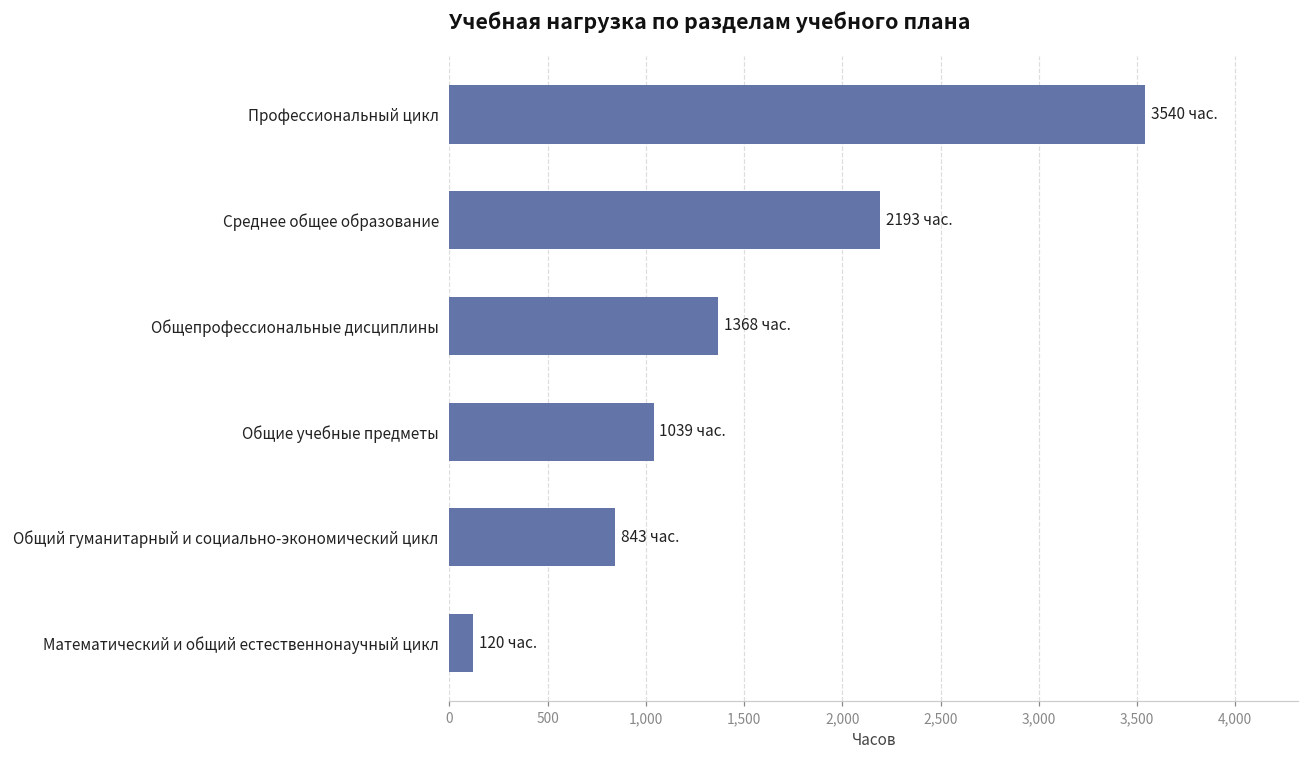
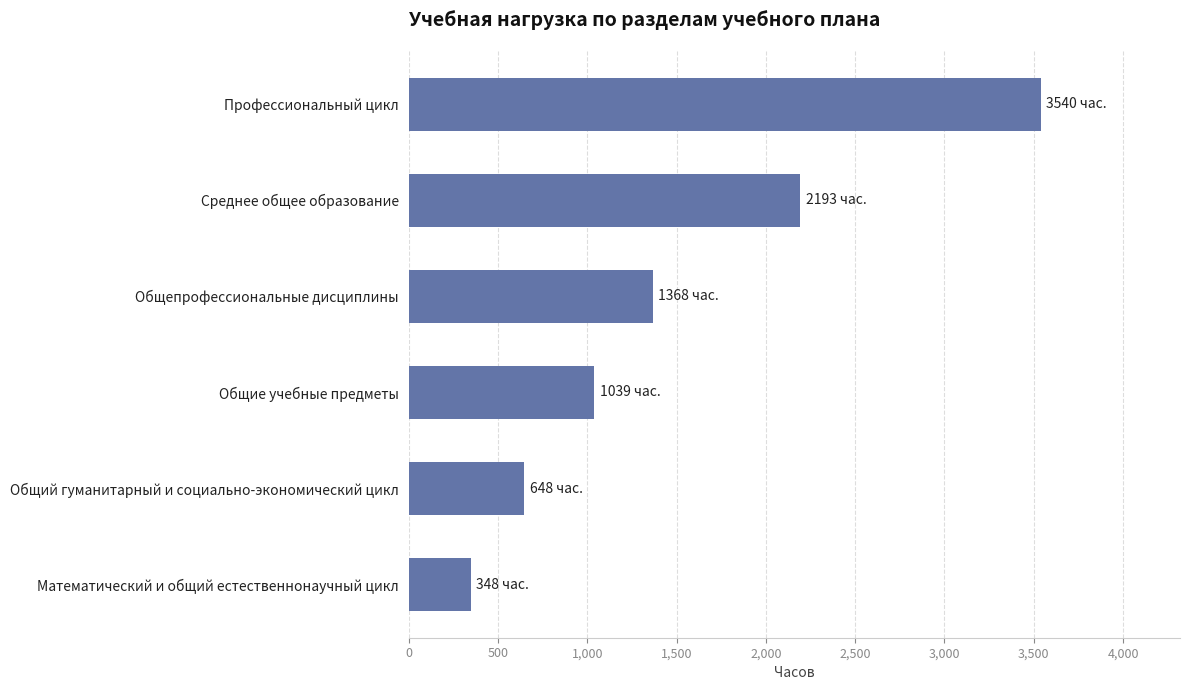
Общий гуманитарный и социально-экономический цикл: 843 -> 648
Математический и общий естественнонаучный цикл: 120 -> 348
